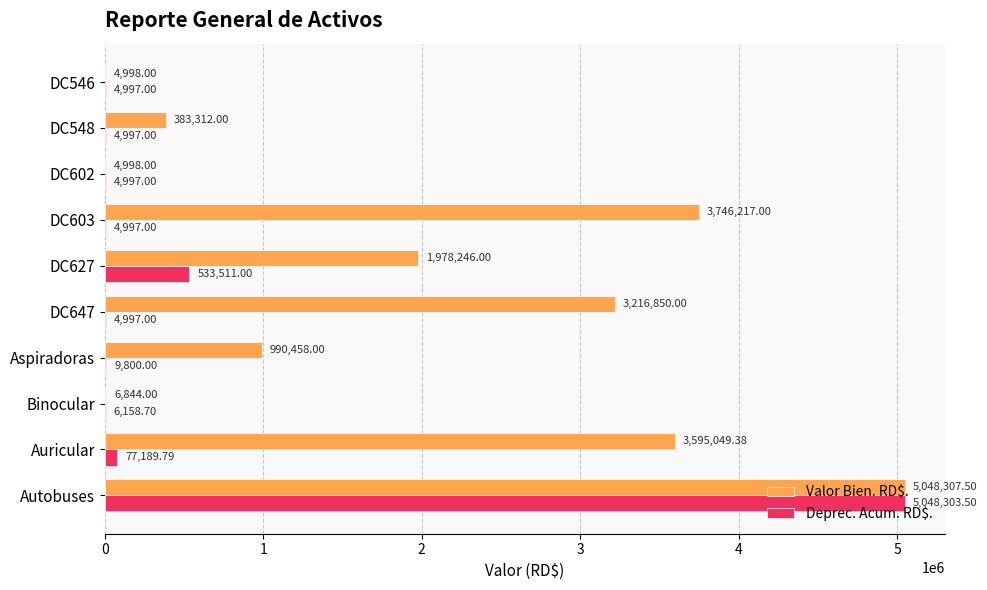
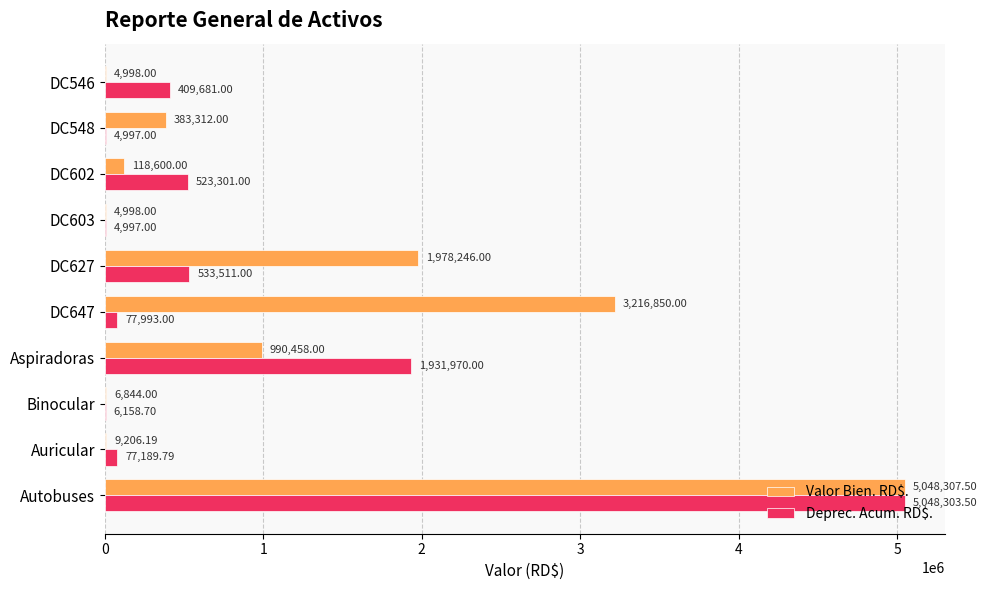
Deprec. Acum. RD$., DC546: 4,997.00 -> 409,681.00
Valor Bien. RD$., DC602: 4,998.00 -> 118,600.00
Deprec. Acum. RD$., DC602: 4,997.00 -> 523,301.00
Valor Bien. RD$., DC603: 3,746,217.00 -> 4,998.00
Deprec. Acum. RD$., DC647: 4,997.00 -> 77,993.00
Deprec. Acum. RD$., Aspiradoras: 9,800.00 -> 1,931,970.00
Valor Bien. RD$., Auricular: 3,595,049.38 -> 9,206.19
